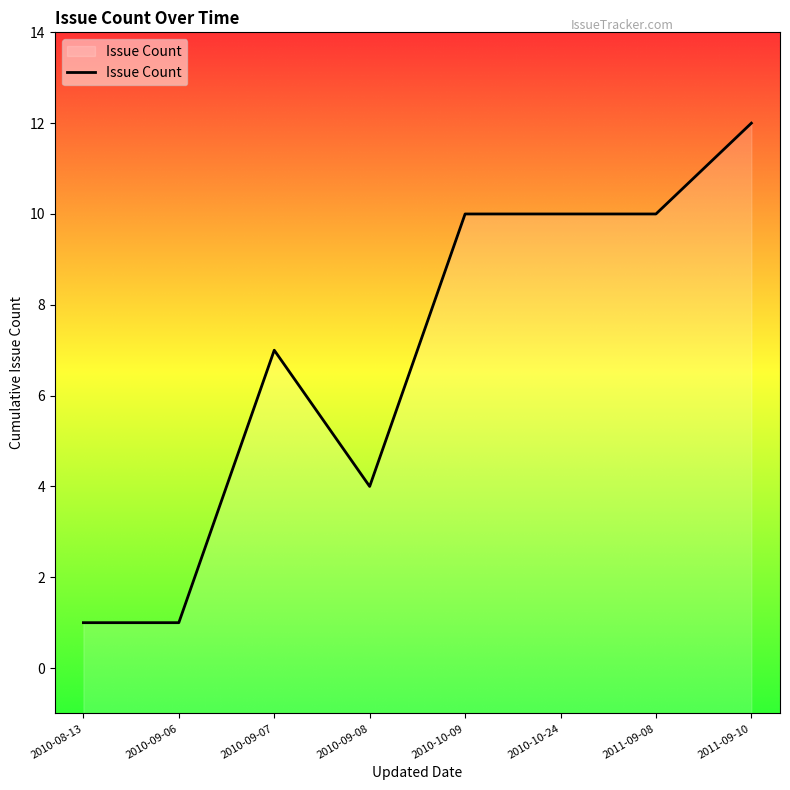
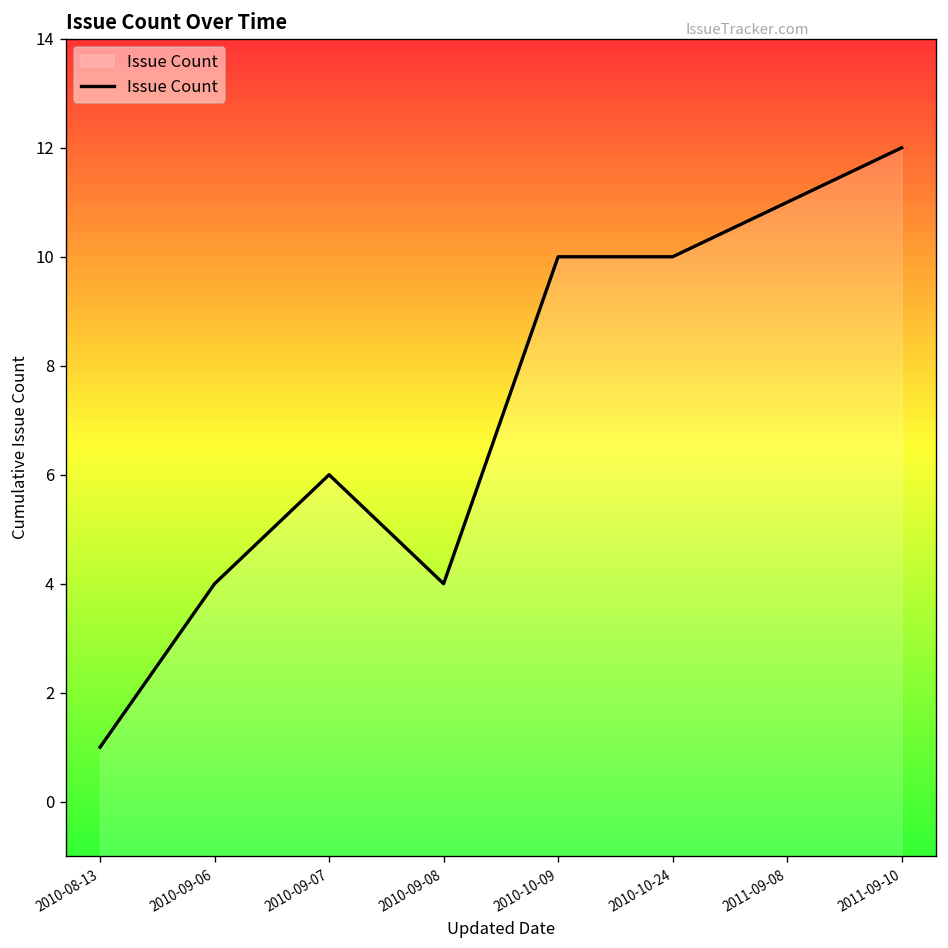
2010-09-06: 1 -> 4
2010-09-07: 7 -> 6
2011-09-08: 10 -> 11
